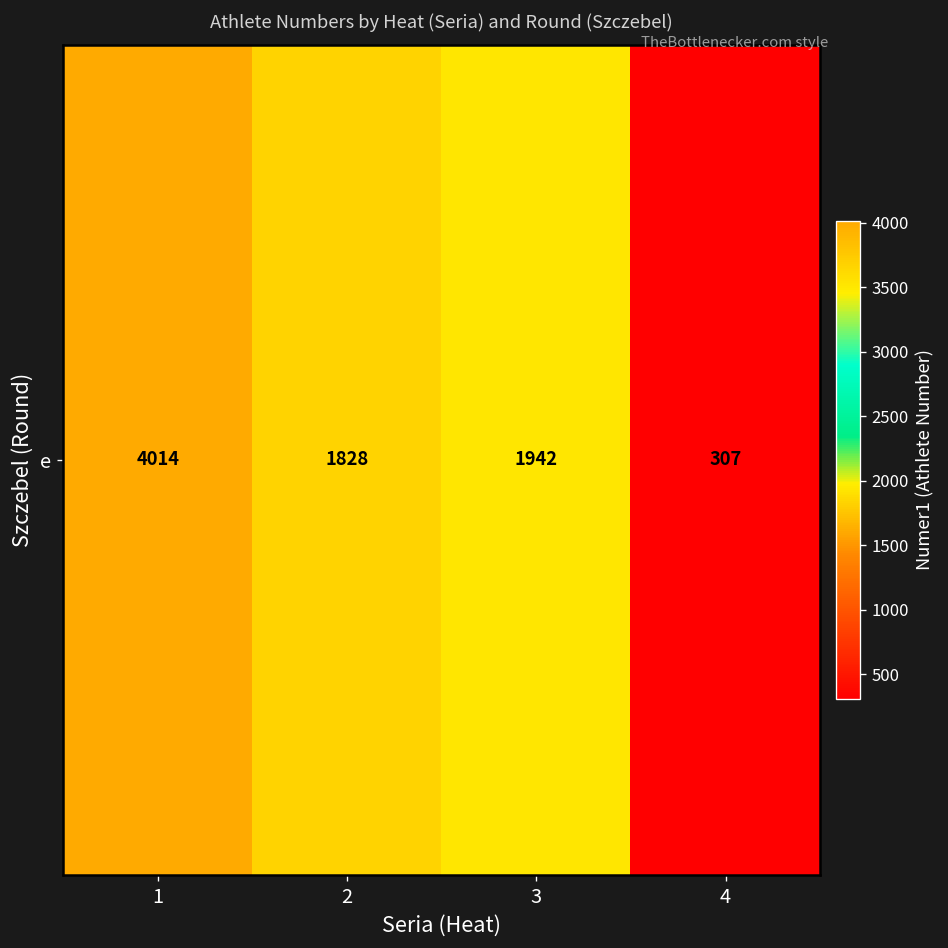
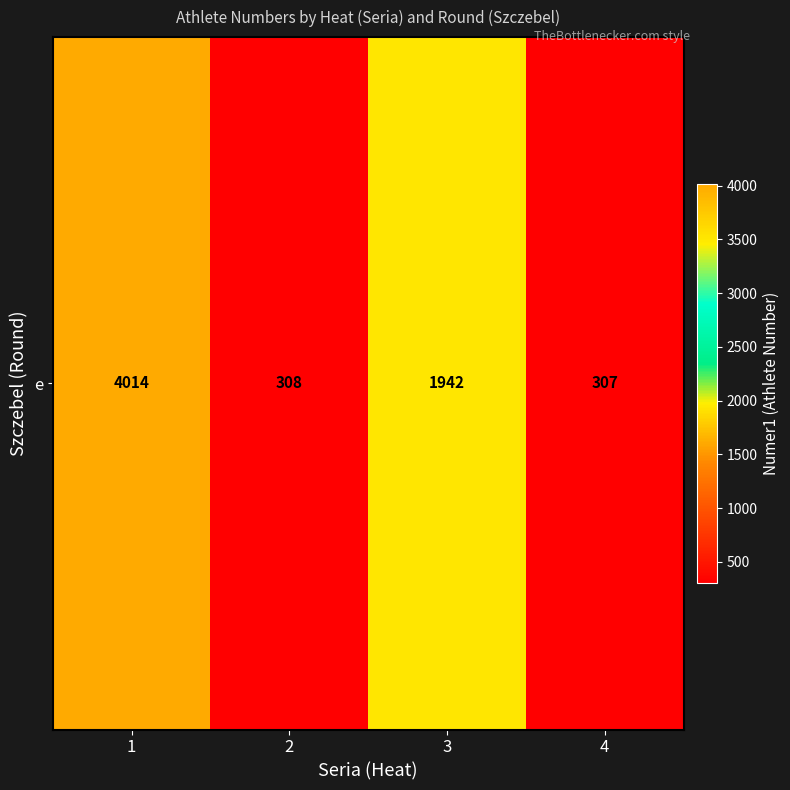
e, 2: 1828 -> 308
